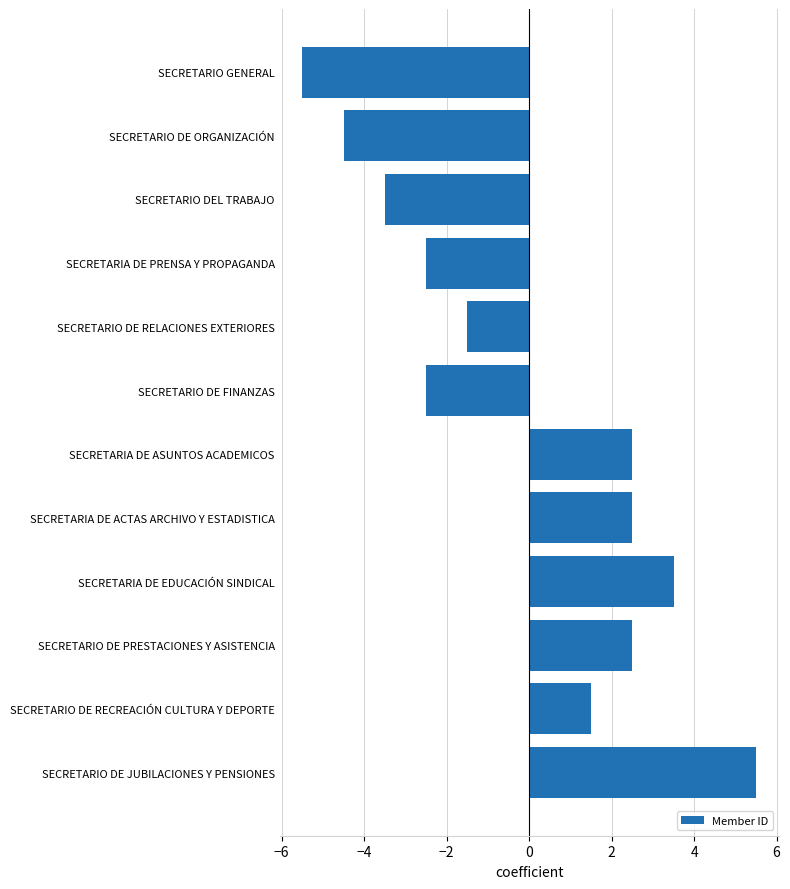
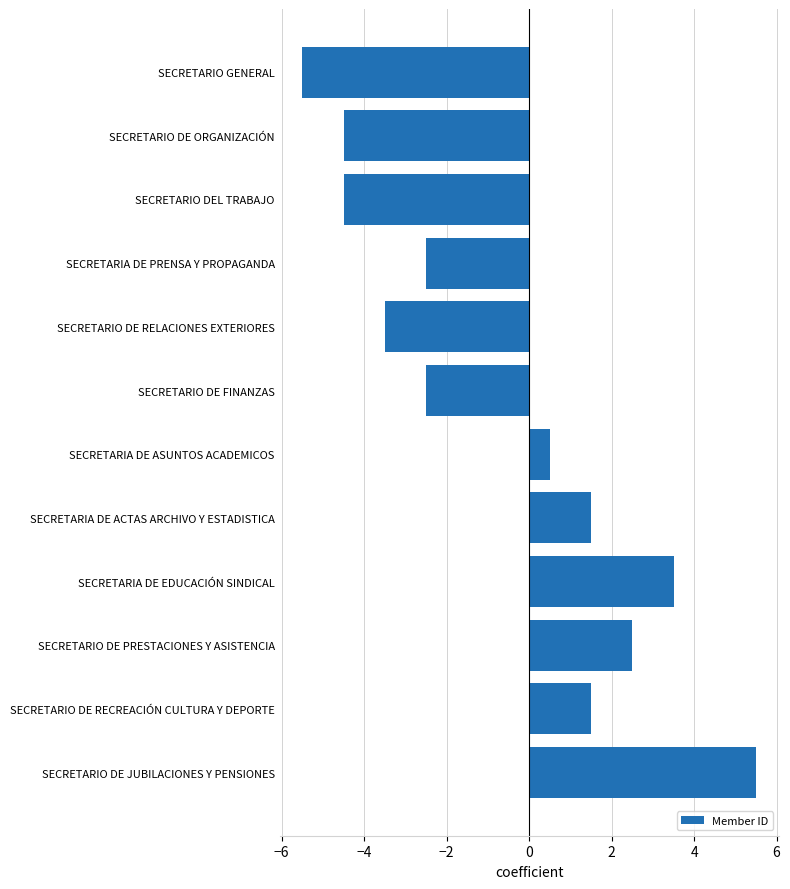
SECRETARIO DEL TRABAJO: -3.5 -> -4.5
SECRETARIO DE RELACIONES EXTERIORES: -1.5 -> -3.5
SECRETARIA DE ASUNTOS ACADEMICOS: 2.5 -> 0.5
SECRETARIA DE ACTAS ARCHIVO Y ESTADISTICA: 2.5 -> 1.5
